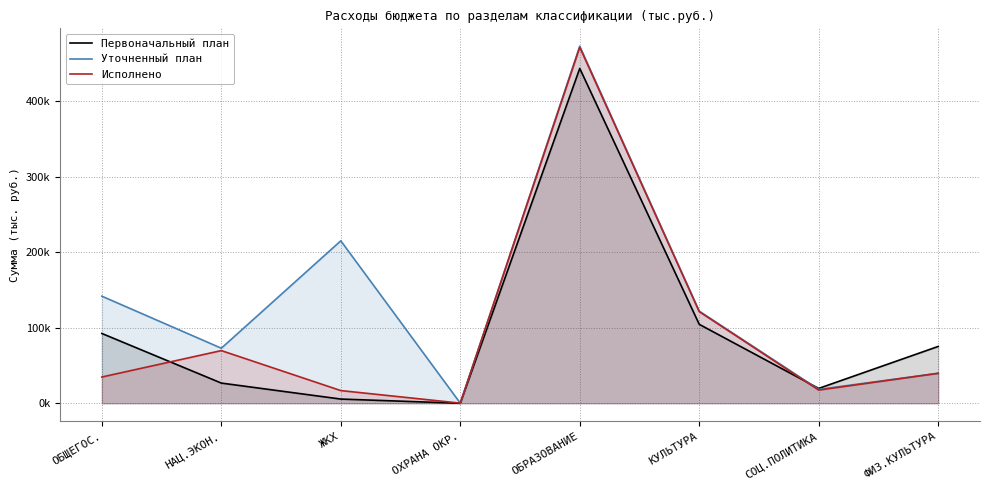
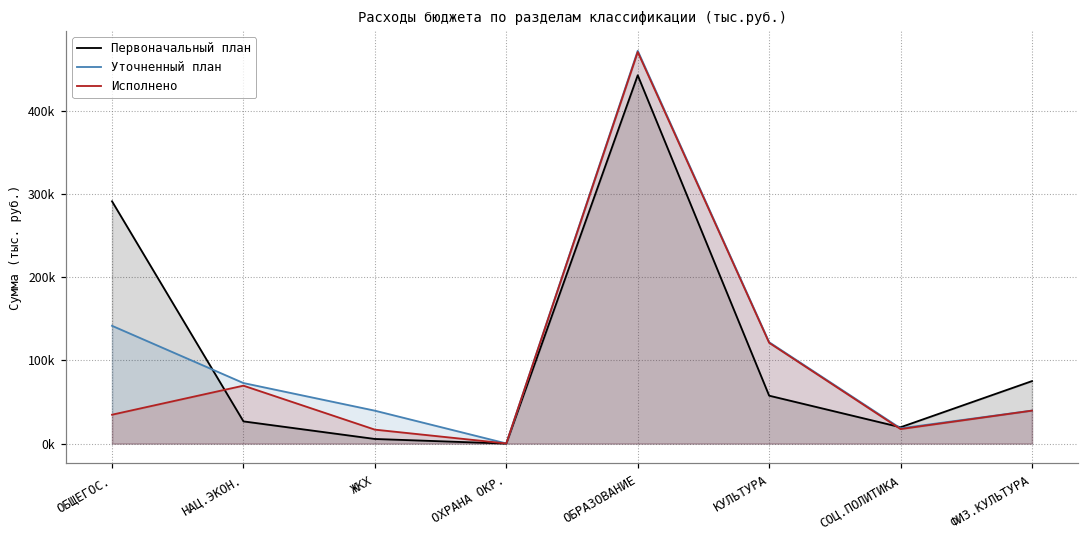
Первоначальный план, ОБЩЕГОС.: 90000 -> 290000
Уточненный план, ЖКХ: 210000 -> 40000
Первоначальный план, КУЛЬТУРА: 100000 -> 60000
